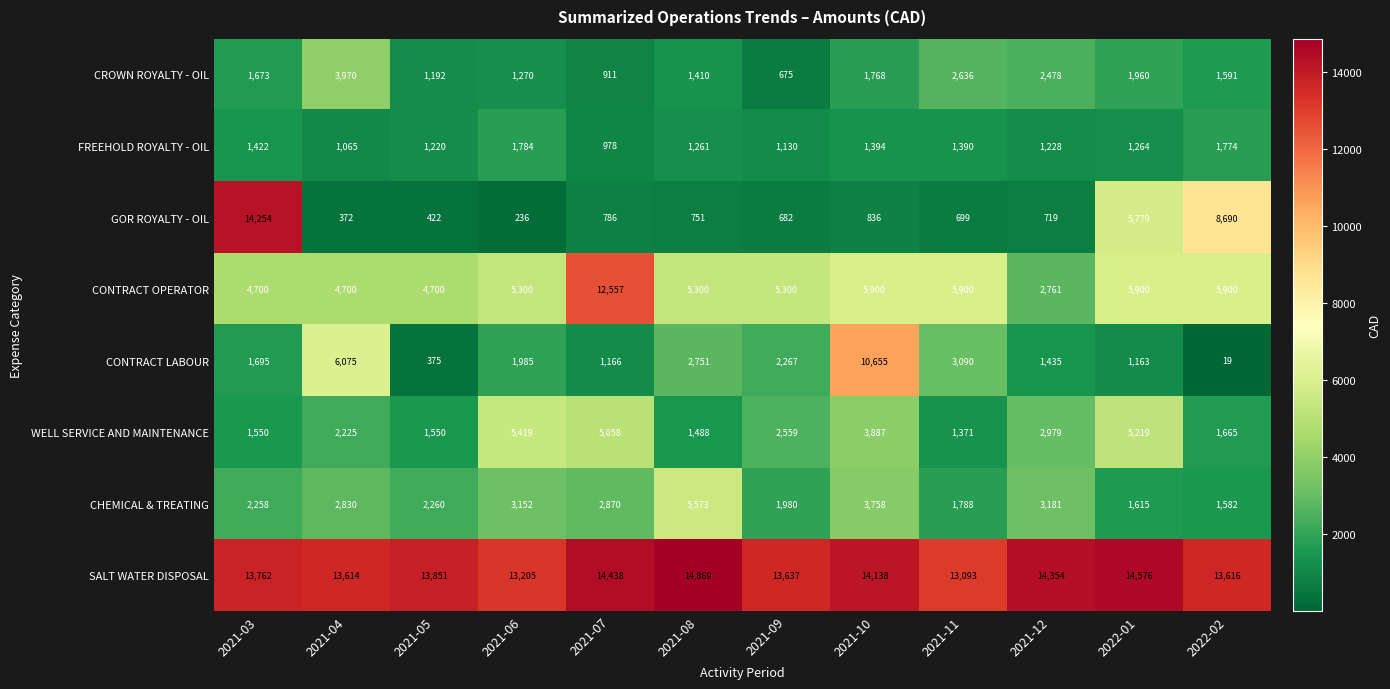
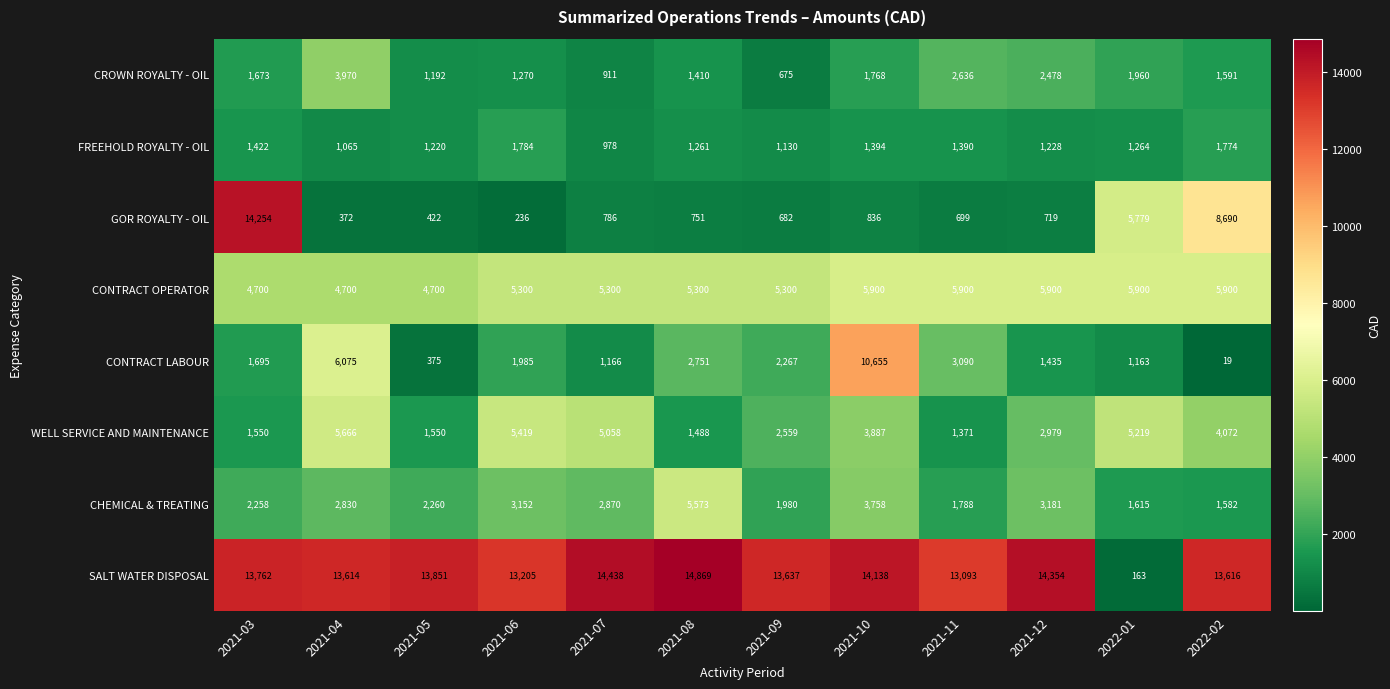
CONTRACT OPERATOR, 2021-07: 12,557 -> 5,300
CONTRACT OPERATOR, 2021-12: 2,761 -> 5,900
WELL SERVICE AND MAINTENANCE, 2021-04: 2,225 -> 5,666
WELL SERVICE AND MAINTENANCE, 2022-02: 1,665 -> 4,072
SALT WATER DISPOSAL, 2022-01: 14,576 -> 163
